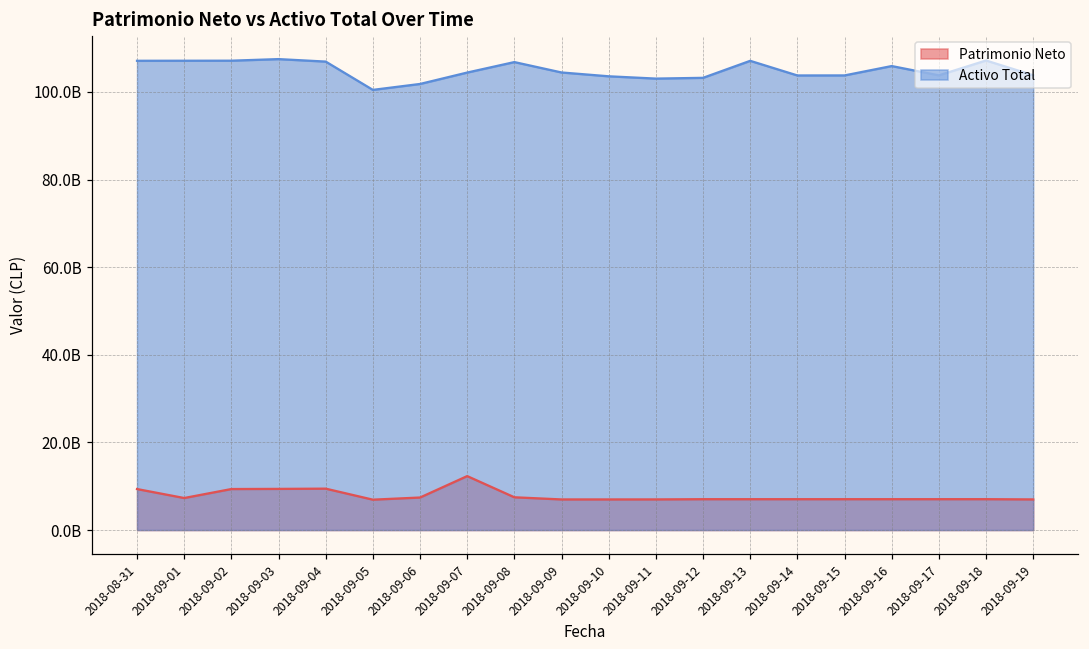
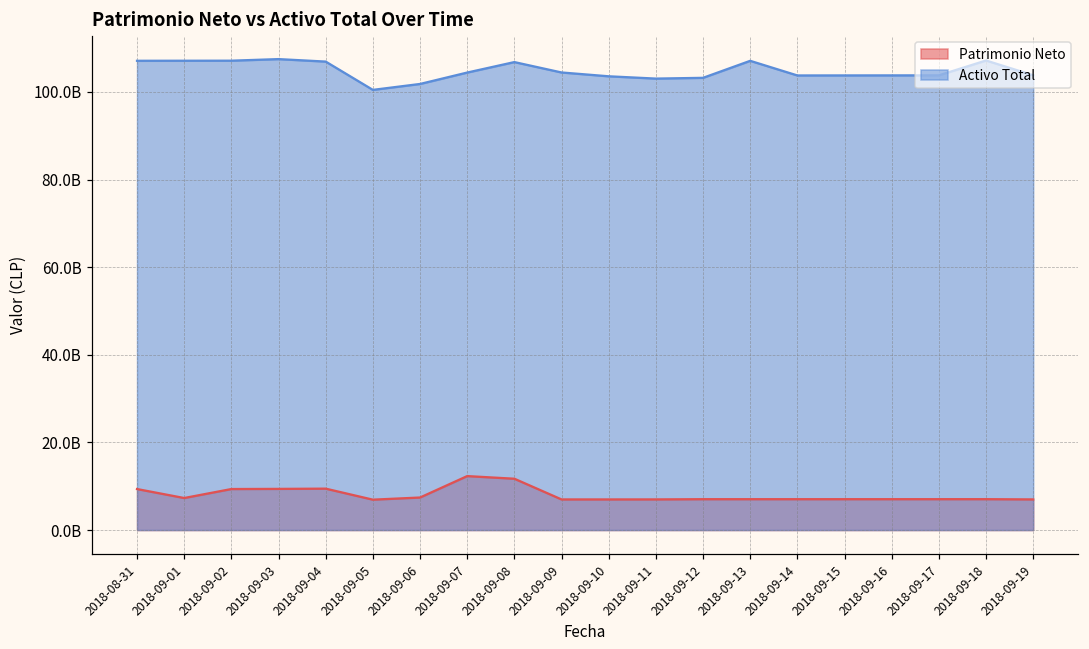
Patrimonio Neto, 2018-09-08: 7000000000 -> 12000000000
Activo Total, 2018-09-16: 106000000000 -> 104000000000
